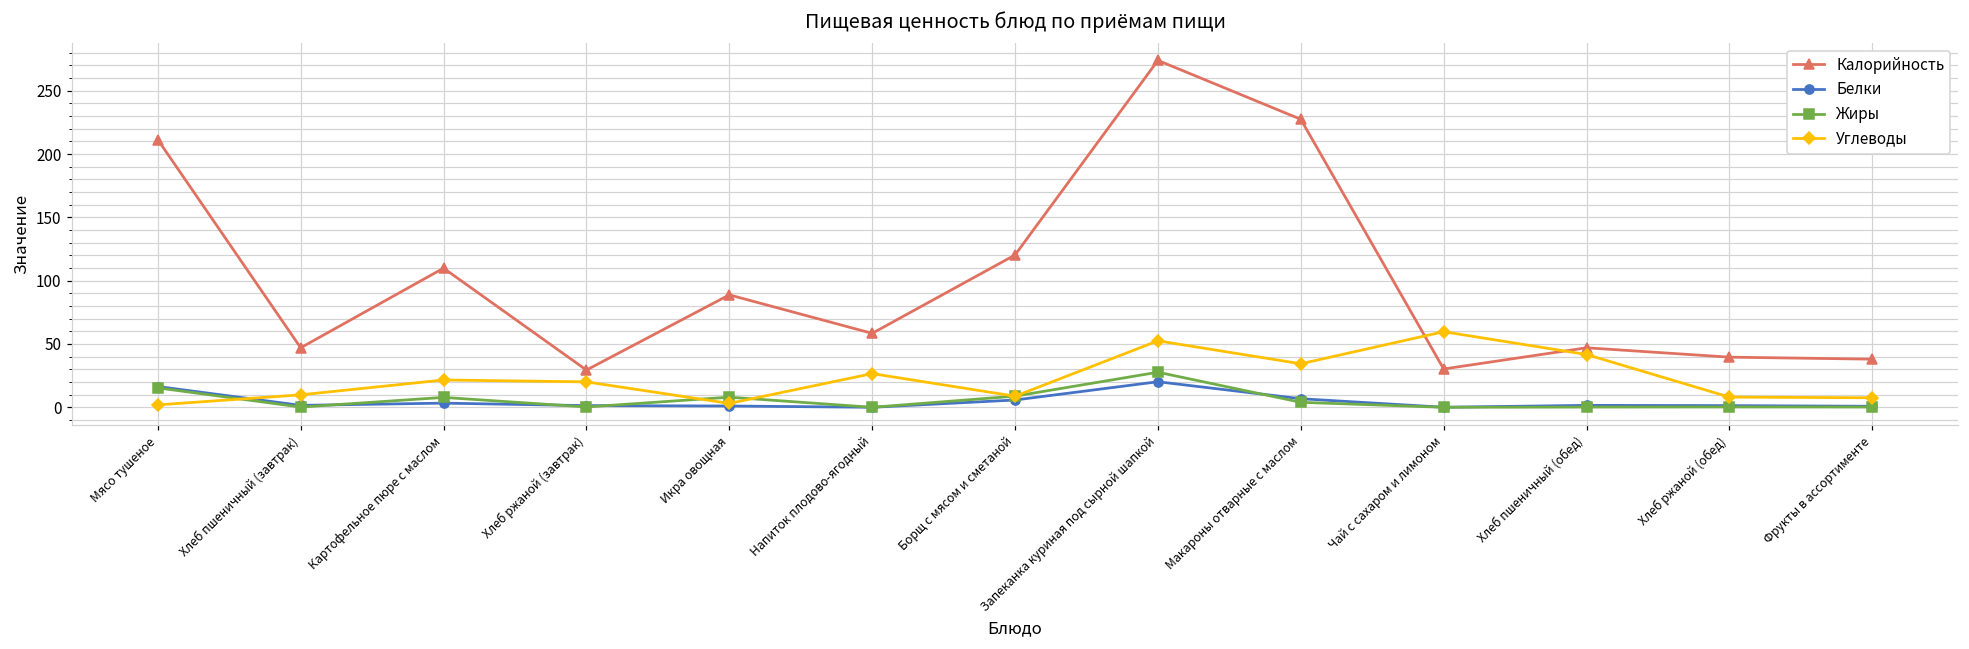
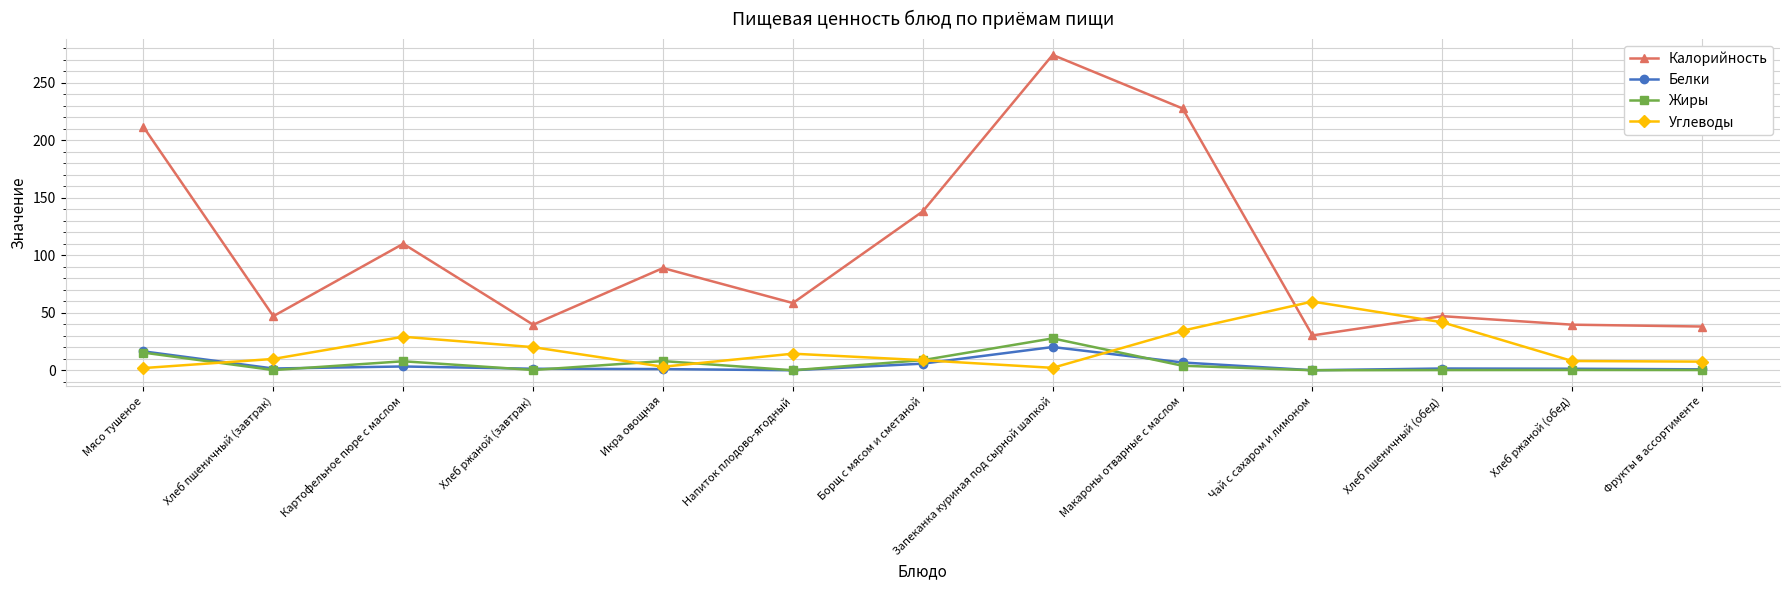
Углеводы, Картофельное пюре с маслом: 22 -> 29
Калорийность, Хлеб ржаной (завтрак): 29 -> 40
Углеводы, Напиток плодово-ягодный: 27 -> 14
Калорийность, Борщ с мясом и сметаной: 120 -> 138
Углеводы, Запеканка куриная под сырной шапкой: 53 -> 2
